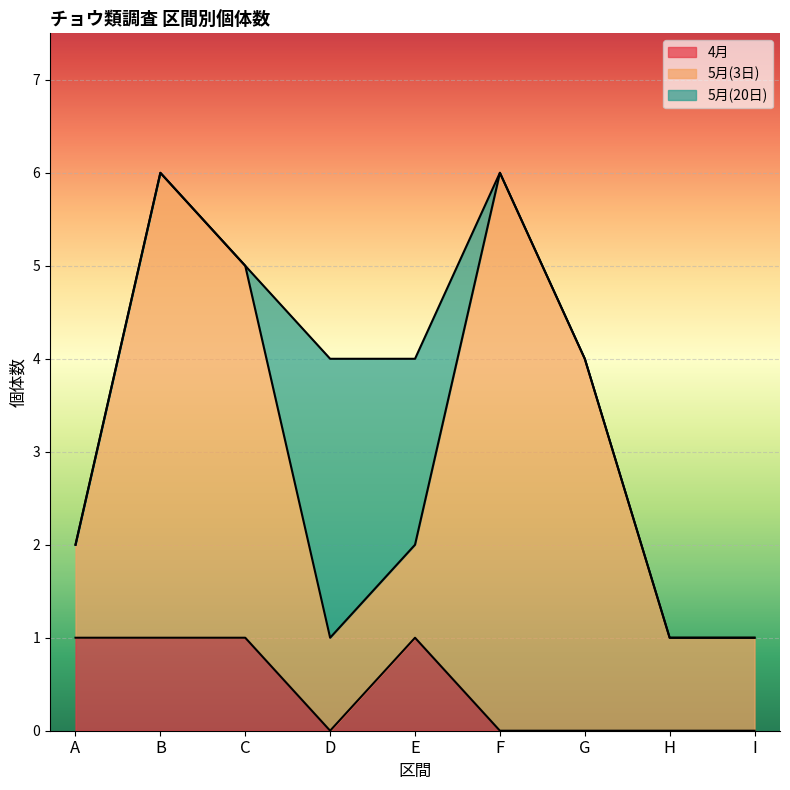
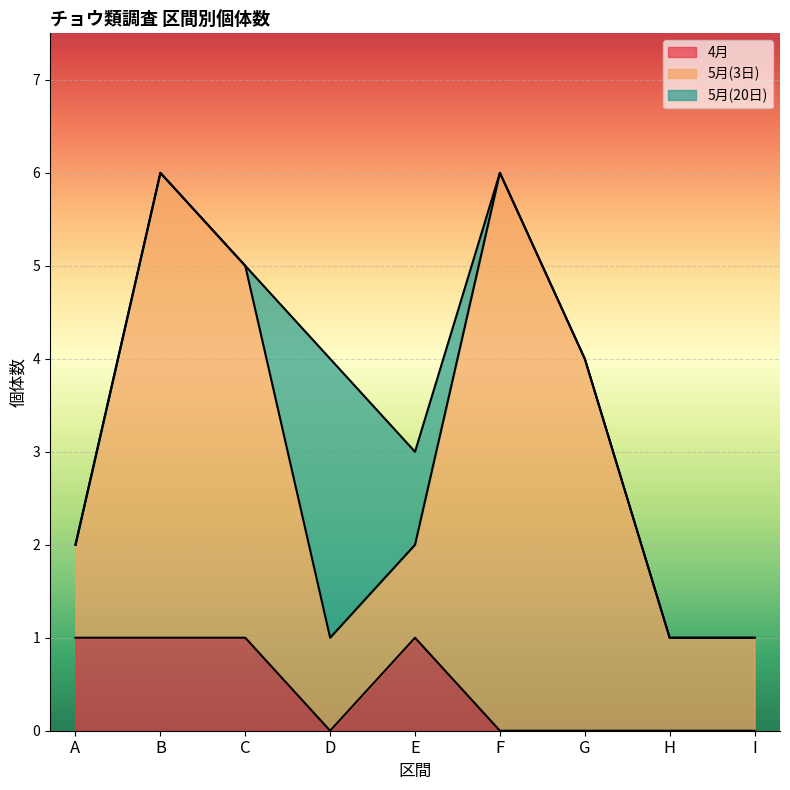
5月(20日), E: 2 -> 1
